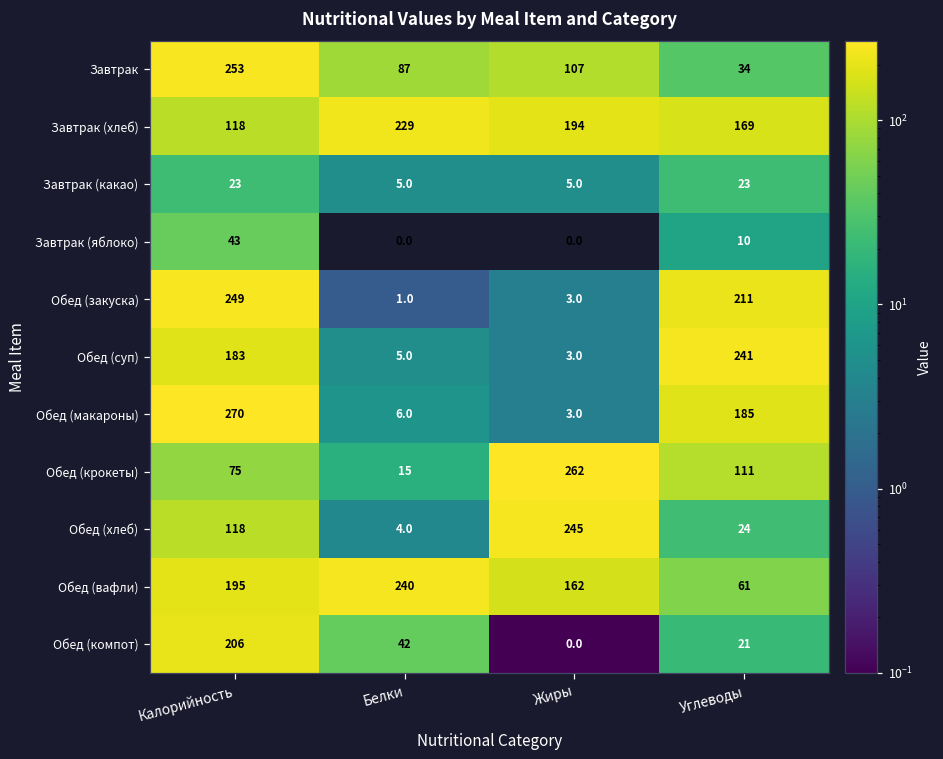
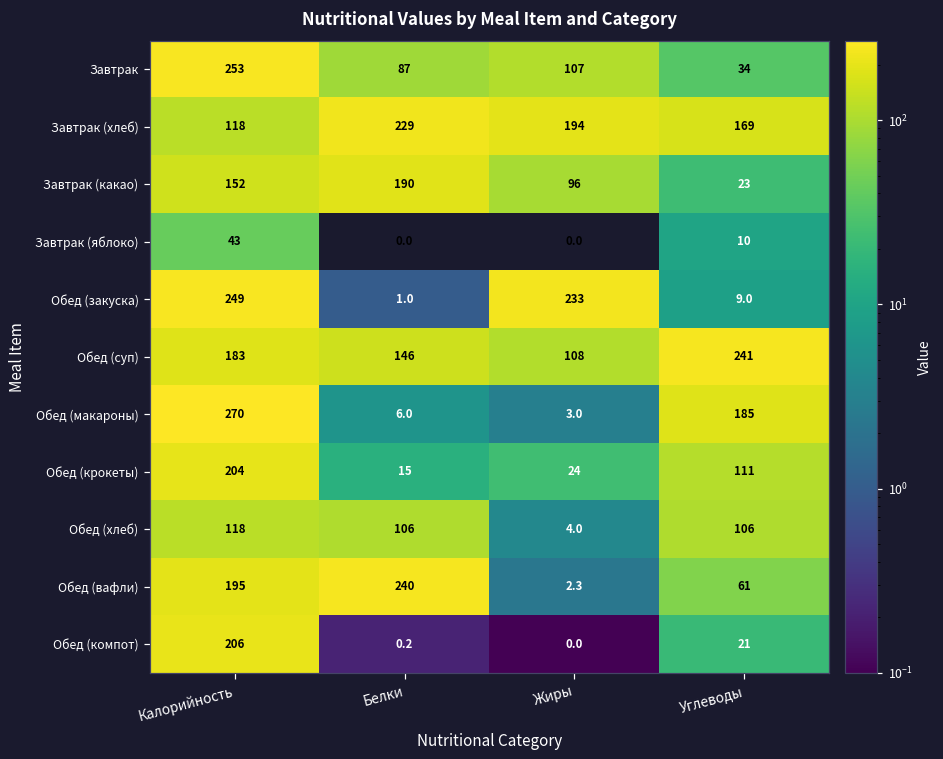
Завтрак (какао), Калорийность: 23 -> 152
Завтрак (какао), Белки: 5.0 -> 190
Завтрак (какао), Жиры: 5.0 -> 96
Обед (закуска), Жиры: 3.0 -> 233
Обед (закуска), Углеводы: 211 -> 9.0
Обед (суп), Белки: 5.0 -> 146
Обед (суп), Жиры: 3.0 -> 108
Обед (крокеты), Калорийность: 75 -> 204
Обед (крокеты), Жиры: 262 -> 24
Обед (хлеб), Белки: 4.0 -> 106
Обед (хлеб), Жиры: 245 -> 4.0
Обед (хлеб), Углеводы: 24 -> 106
Обед (вафли), Жиры: 162 -> 2.3
Обед (компот), Белки: 42 -> 0.2
